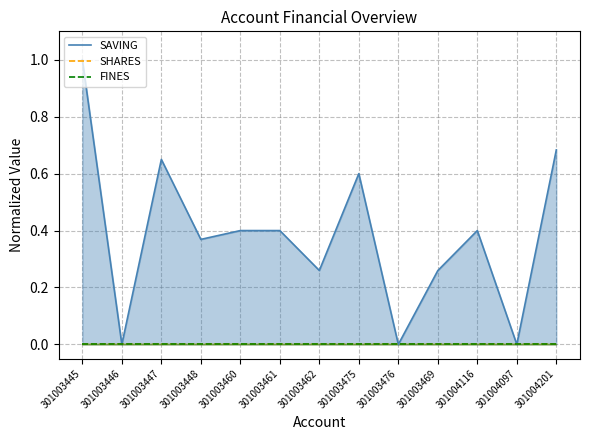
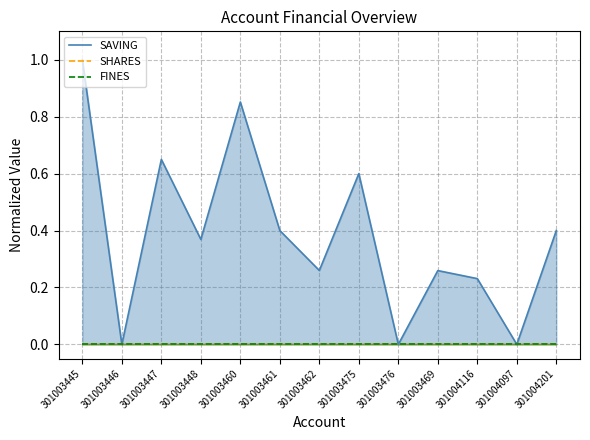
SAVING, 301003460: 0.40 -> 0.85
SAVING, 301004116: 0.40 -> 0.23
SAVING, 301004201: 0.68 -> 0.40
